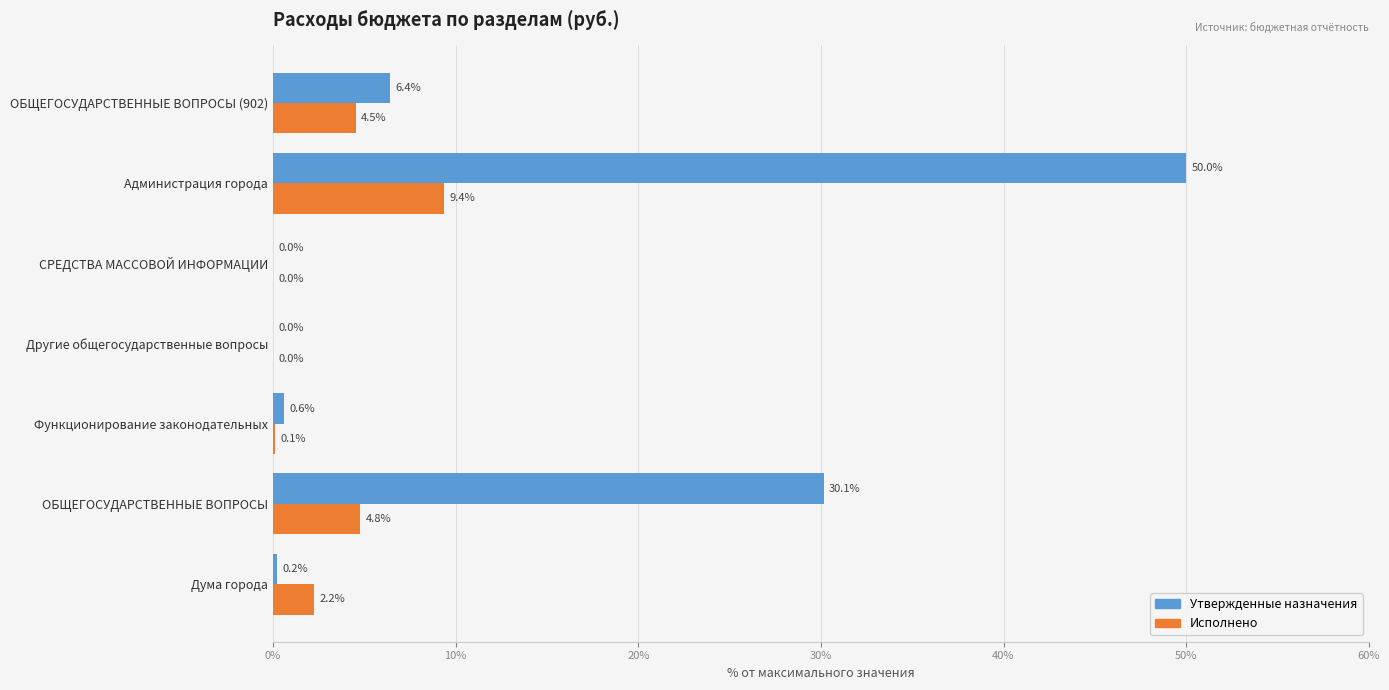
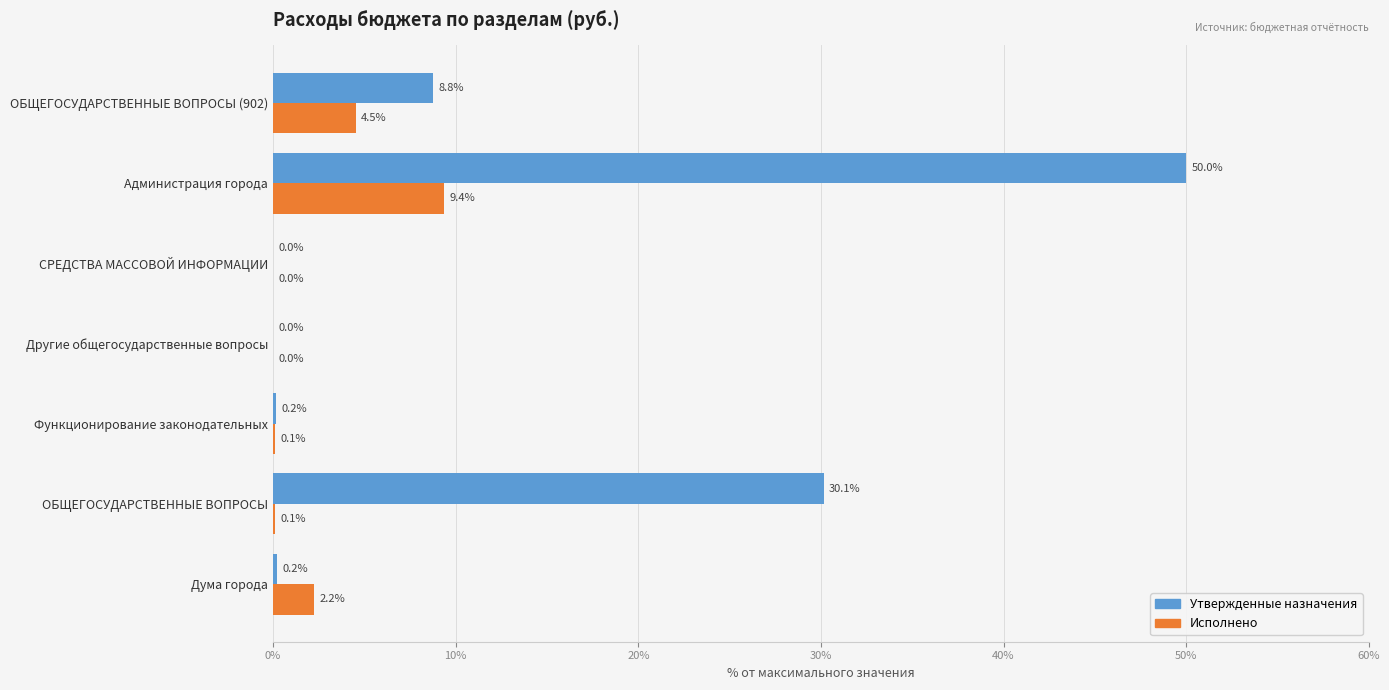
Утвержденные назначения, ОБЩЕГОСУДАРСТВЕННЫЕ ВОПРОСЫ (902): 6.4% -> 8.8%
Утвержденные назначения, Функционирование законодательных: 0.6% -> 0.2%
Исполнено, ОБЩЕГОСУДАРСТВЕННЫЕ ВОПРОСЫ: 4.8% -> 0.1%
